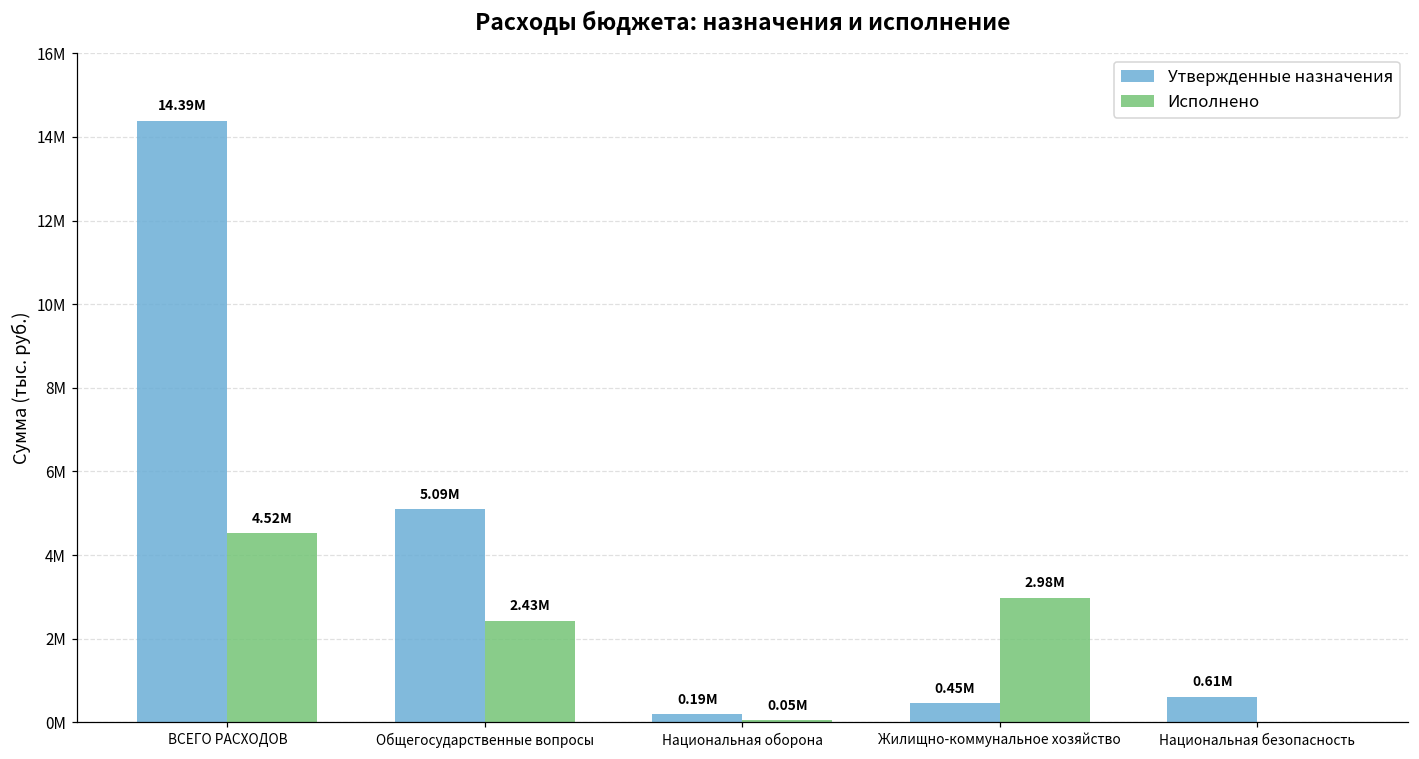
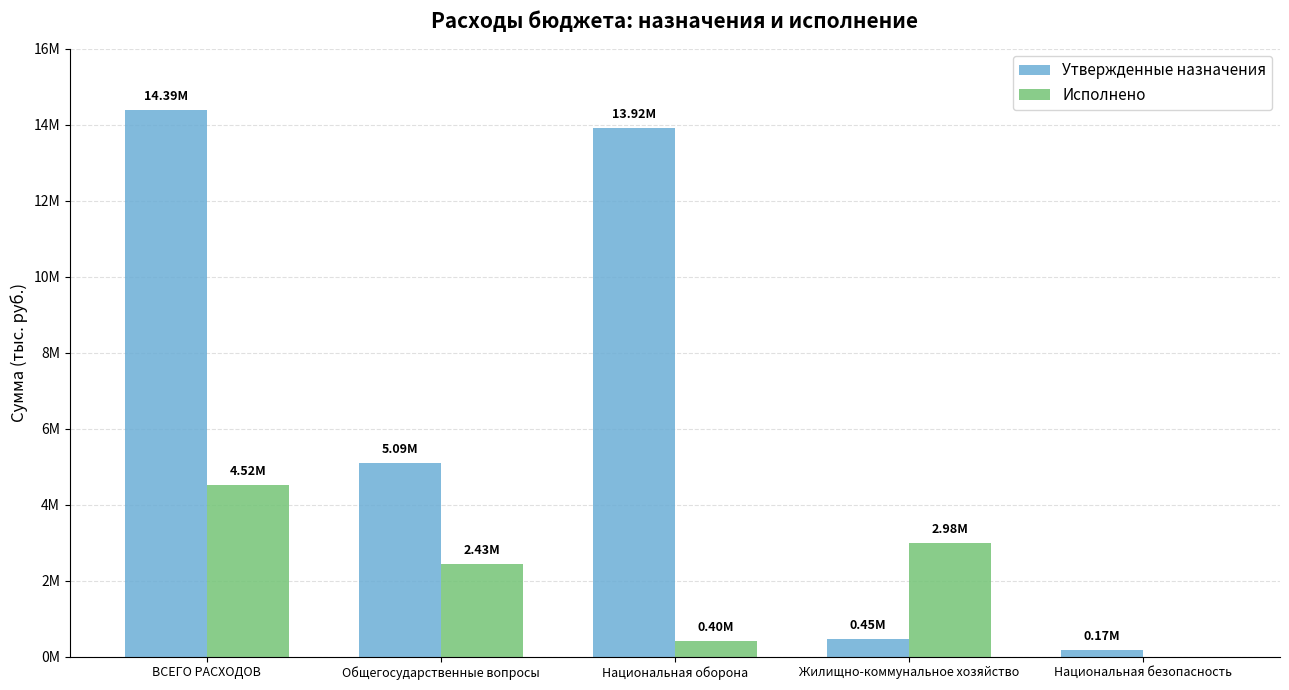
Утвержденные назначения, Национальная оборона: 0.19M -> 13.92M
Исполнено, Национальная оборона: 0.05M -> 0.40M
Утвержденные назначения, Национальная безопасность: 0.61M -> 0.17M
